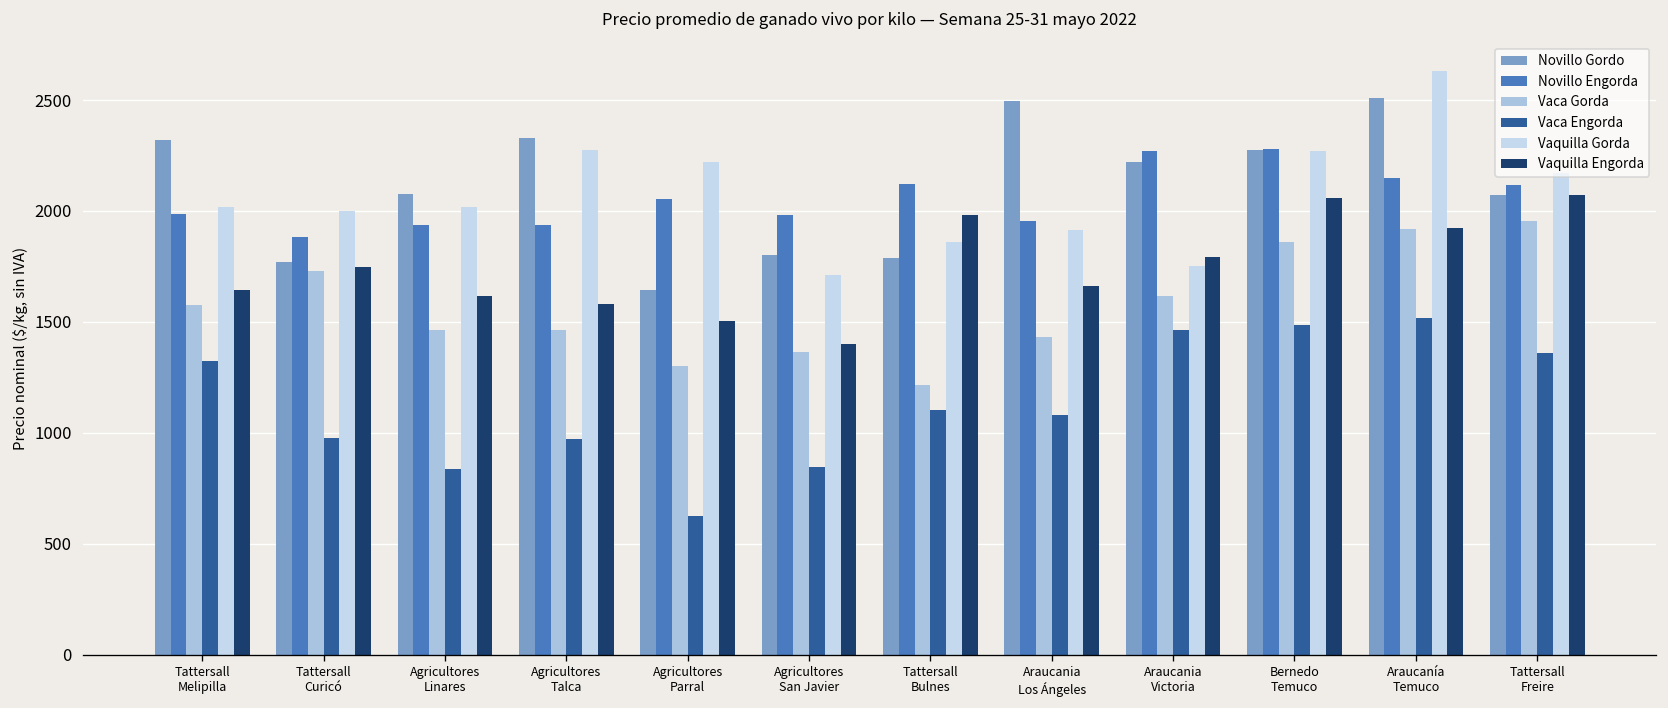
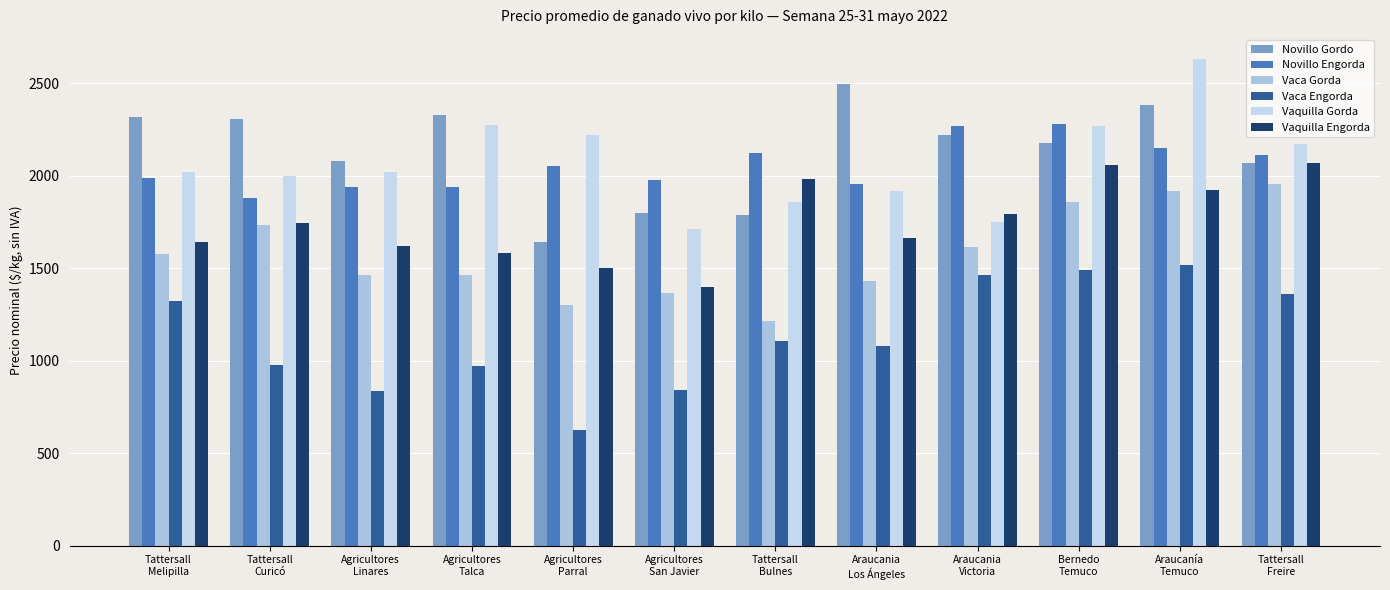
Novillo Gordo, Tattersall Curicó: 1770 -> 2300
Novillo Gordo, Bernedo Temuco: 2270 -> 2170
Novillo Gordo, Araucanía Temuco: 2510 -> 2380
